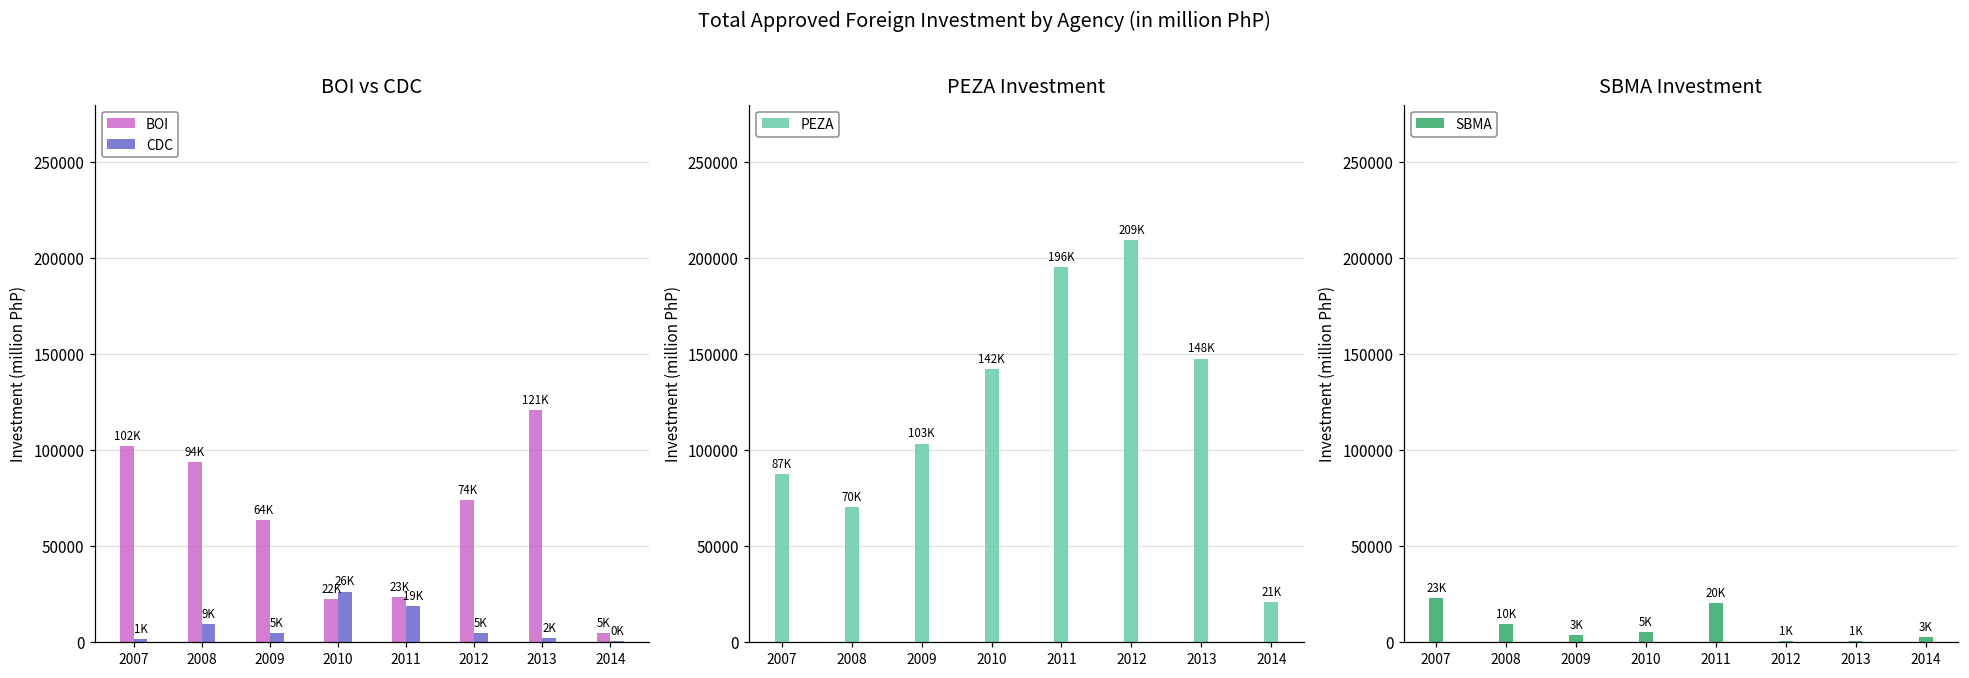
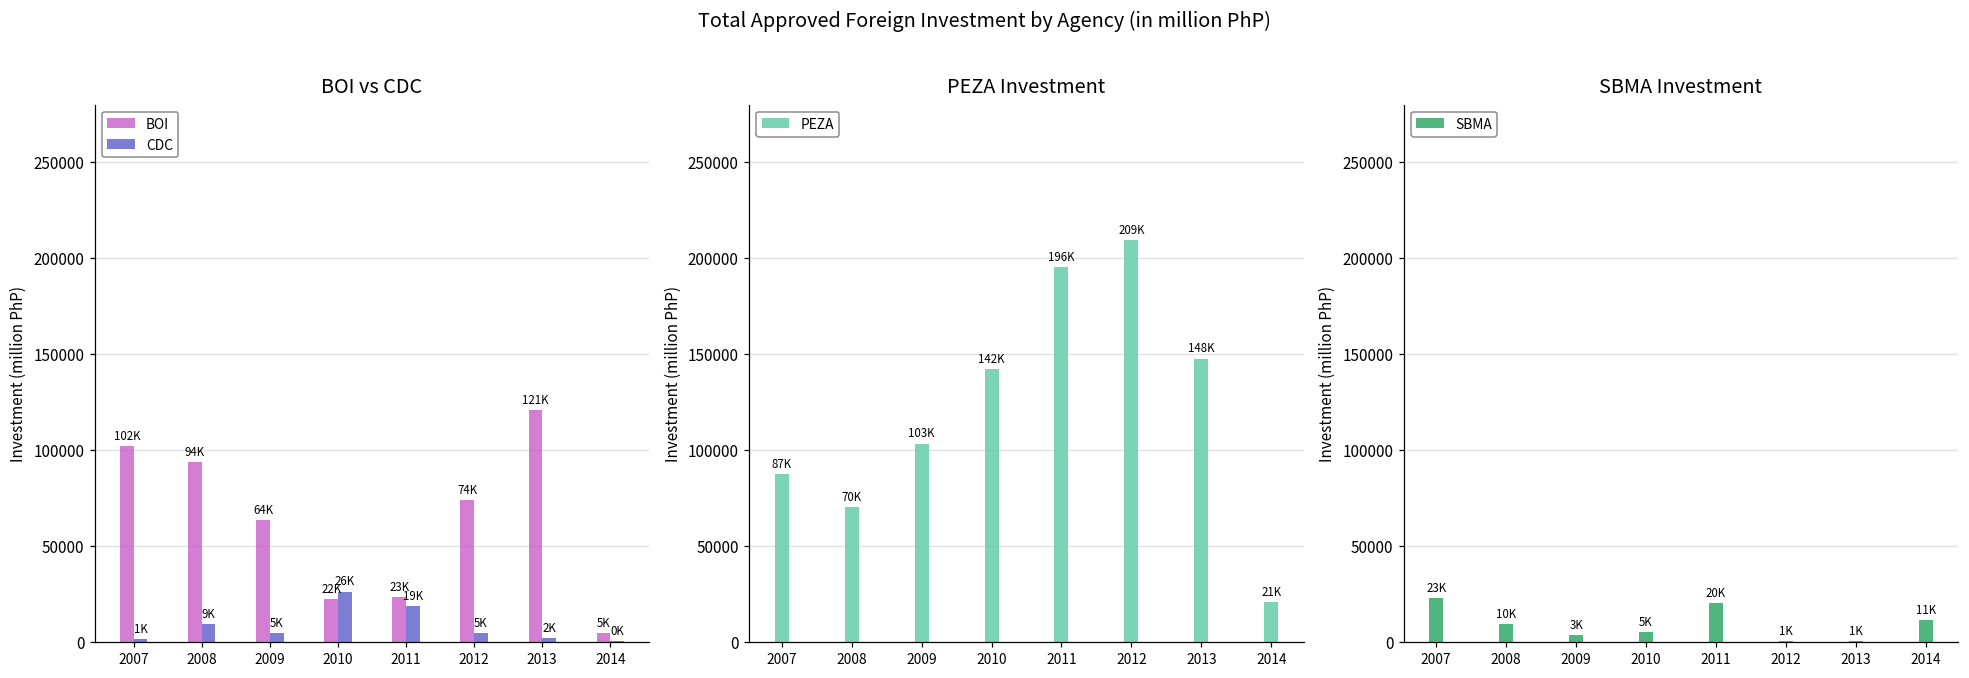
SBMA Investment, 2014: 3K -> 11K
